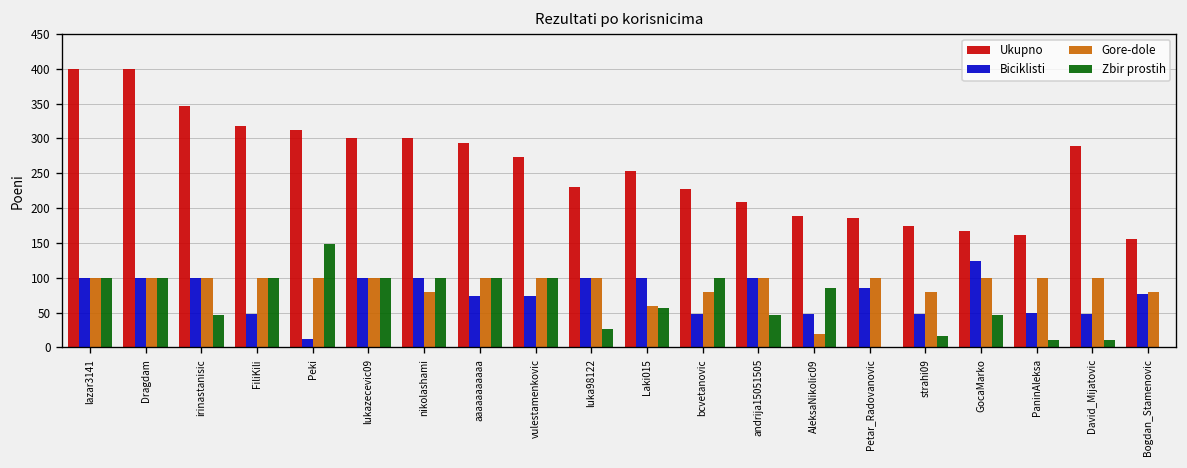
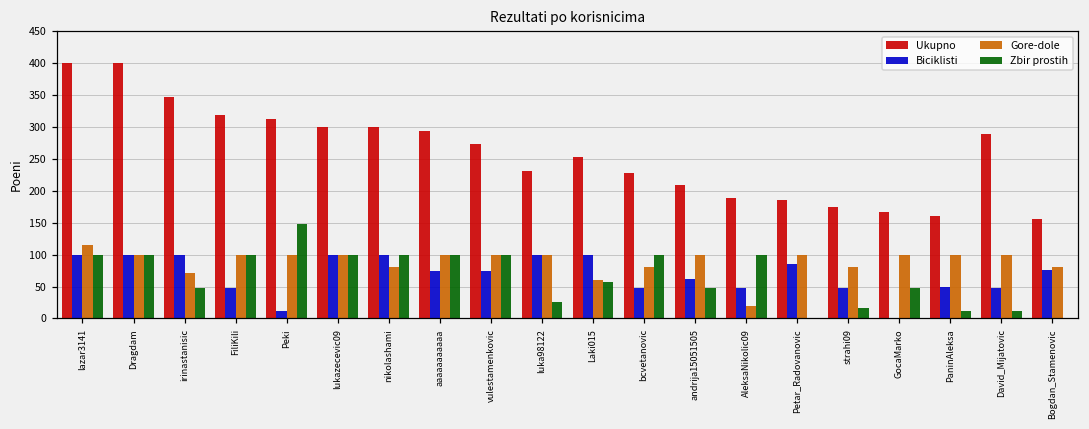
Gore-dole, lazar3141: 100 -> 120
Gore-dole, irinastanisic: 100 -> 70
Biciklisti, andrija15051505: 100 -> 60
Zbir prostih, AleksaNikolic09: 90 -> 100
Biciklisti, GocaMarko: 120 -> 0
